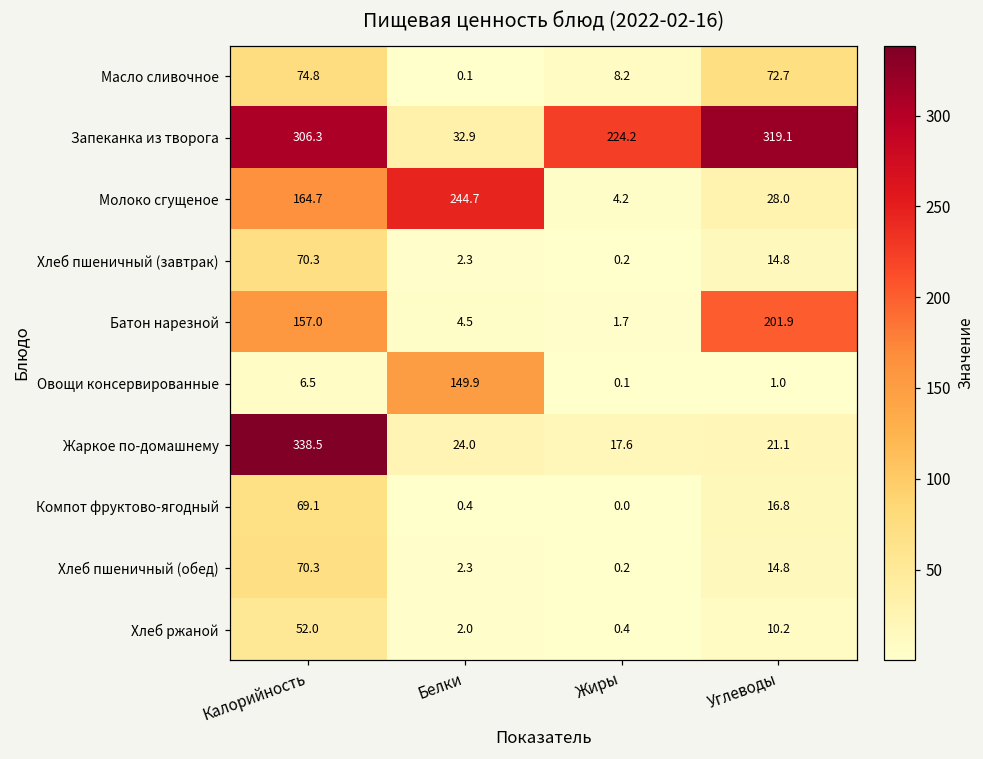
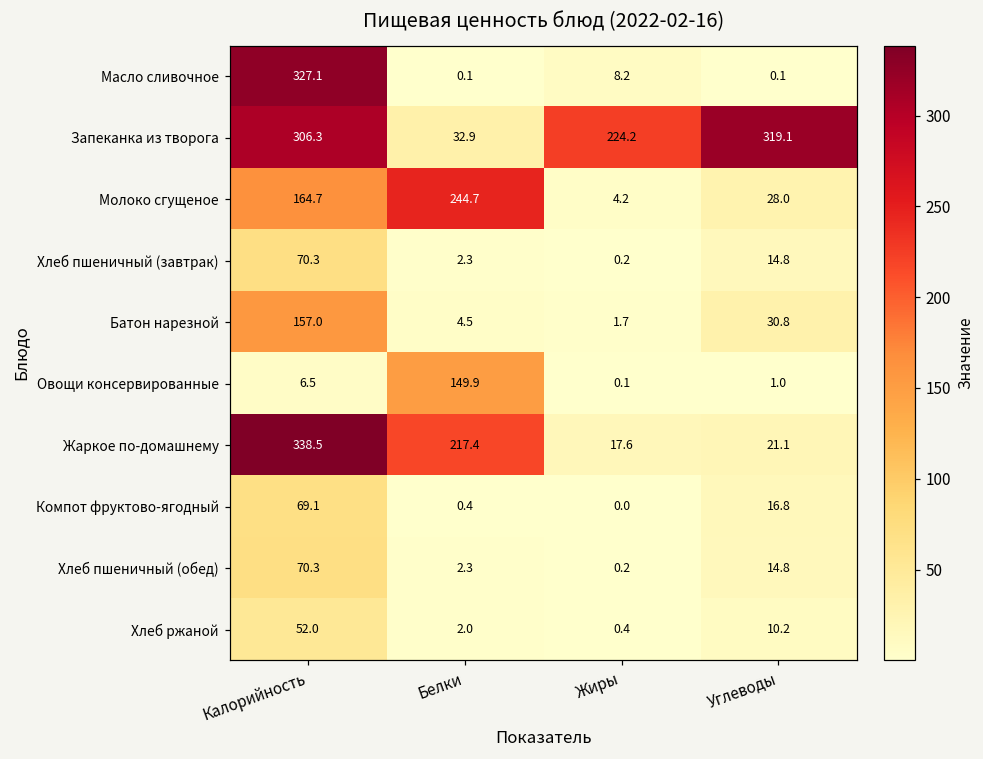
Масло сливочное, Калорийность: 74.8 -> 327.1
Масло сливочное, Углеводы: 72.7 -> 0.1
Батон нарезной, Углеводы: 201.9 -> 30.8
Жаркое по-домашнему, Белки: 24.0 -> 217.4
